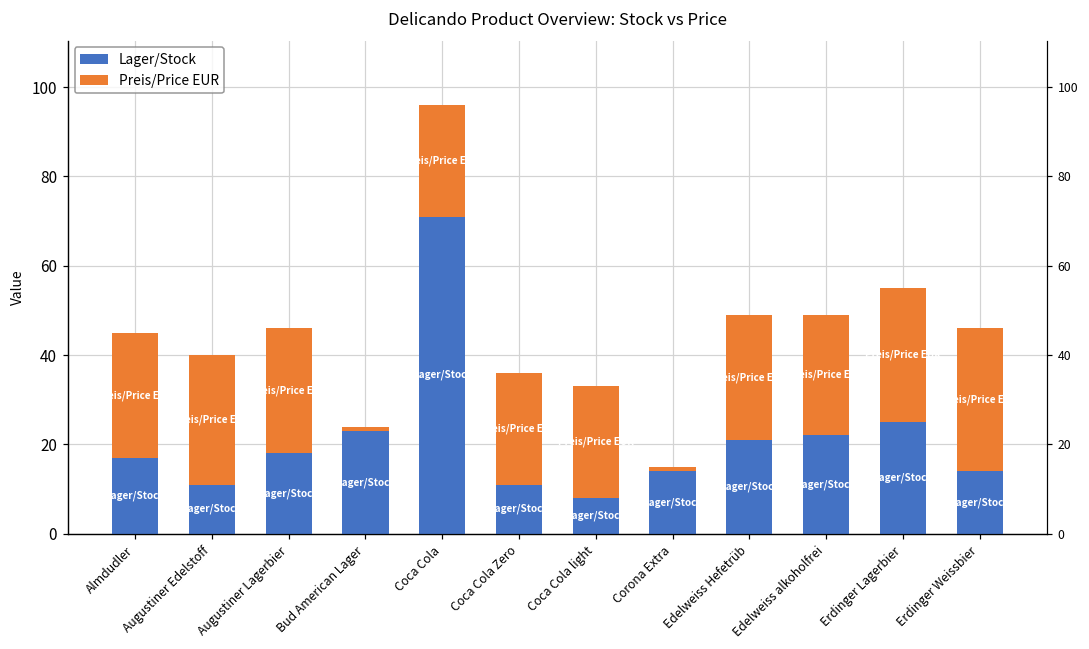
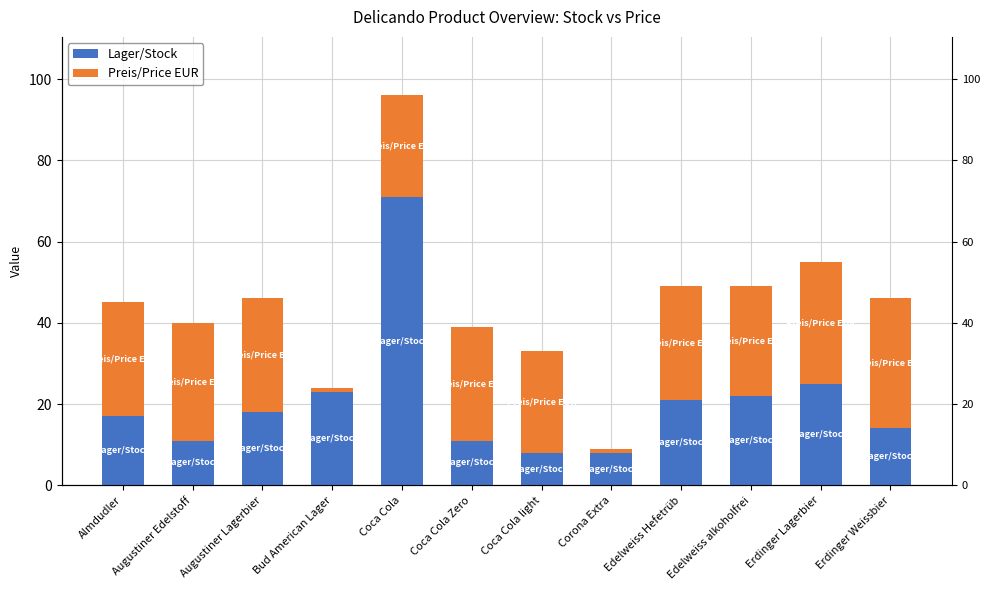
Preis/Price EUR, Coca Cola Zero: 25 -> 28
Lager/Stock, Corona Extra: 14 -> 8
